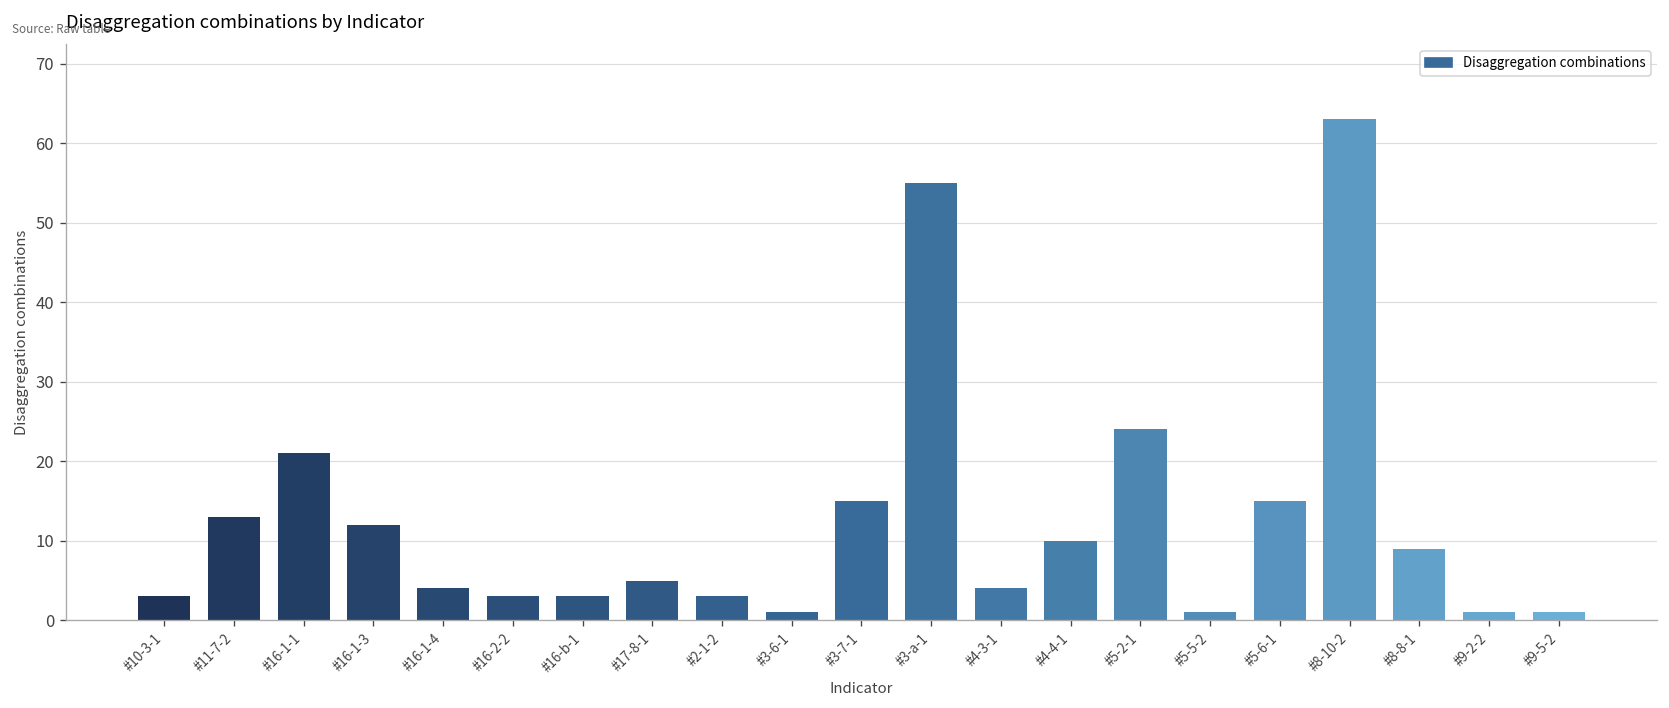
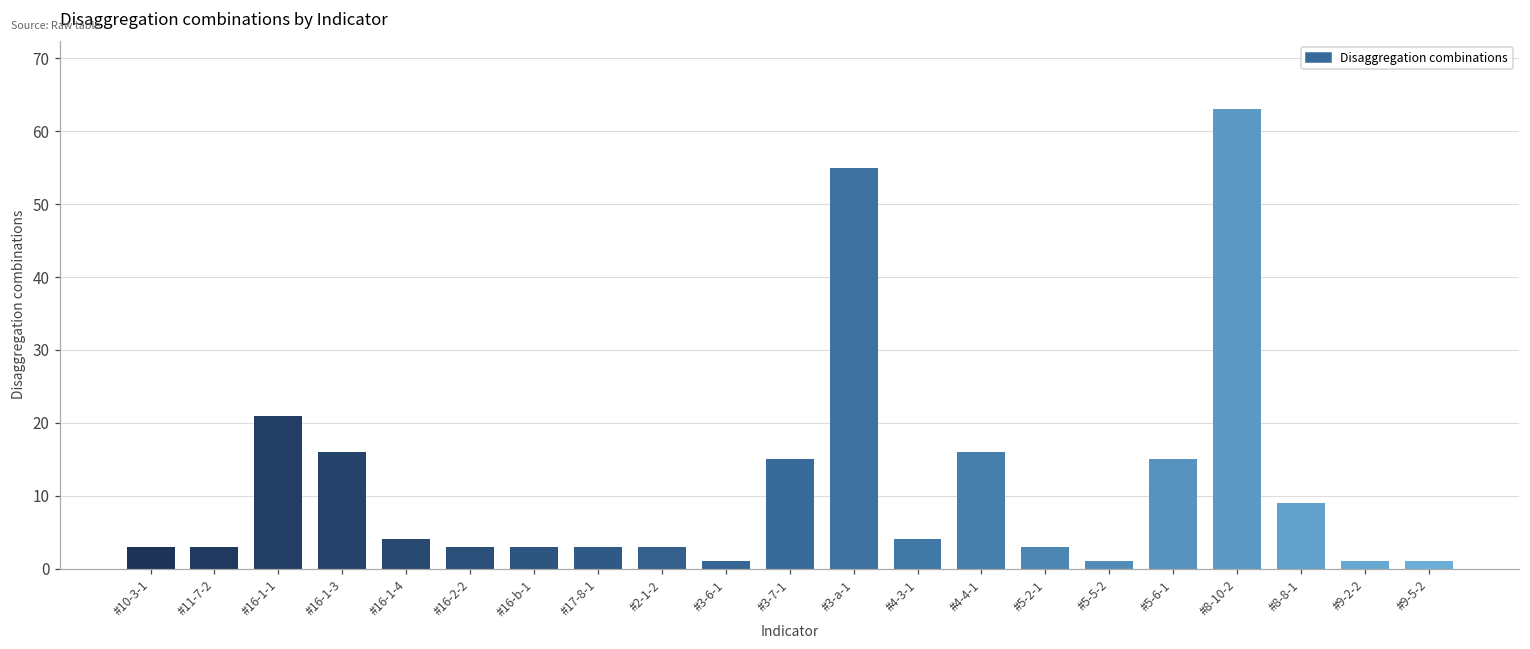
#11-7-2: 13 -> 3
#16-1-3: 12 -> 16
#17-8-1: 5 -> 3
#4-4-1: 10 -> 16
#5-2-1: 24 -> 3
